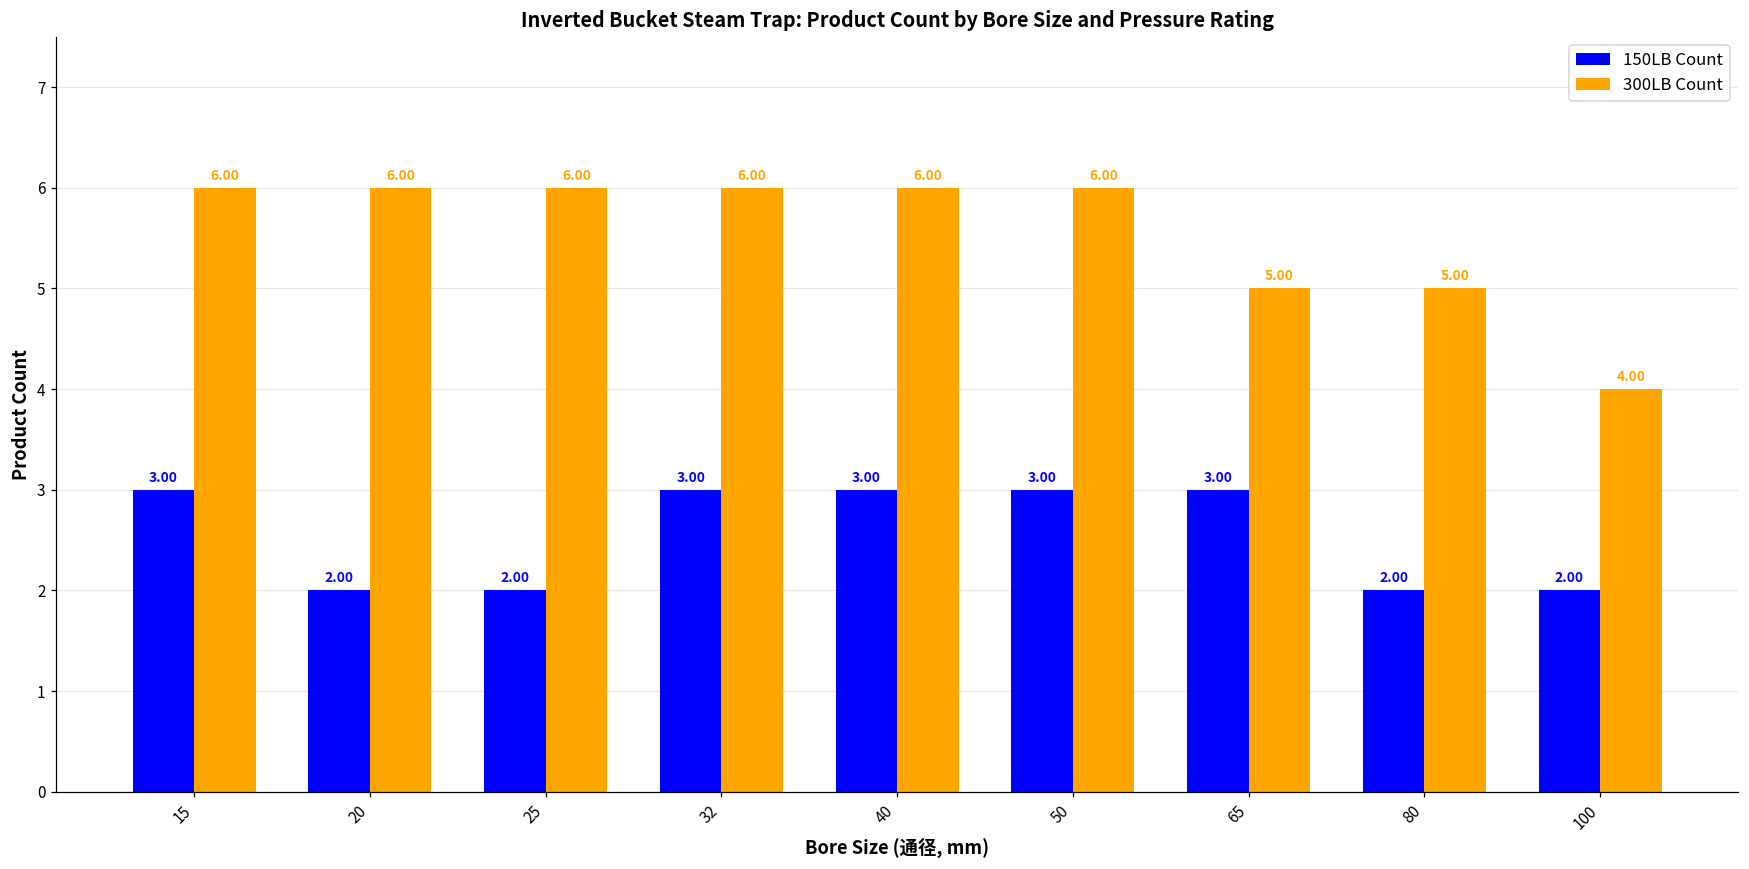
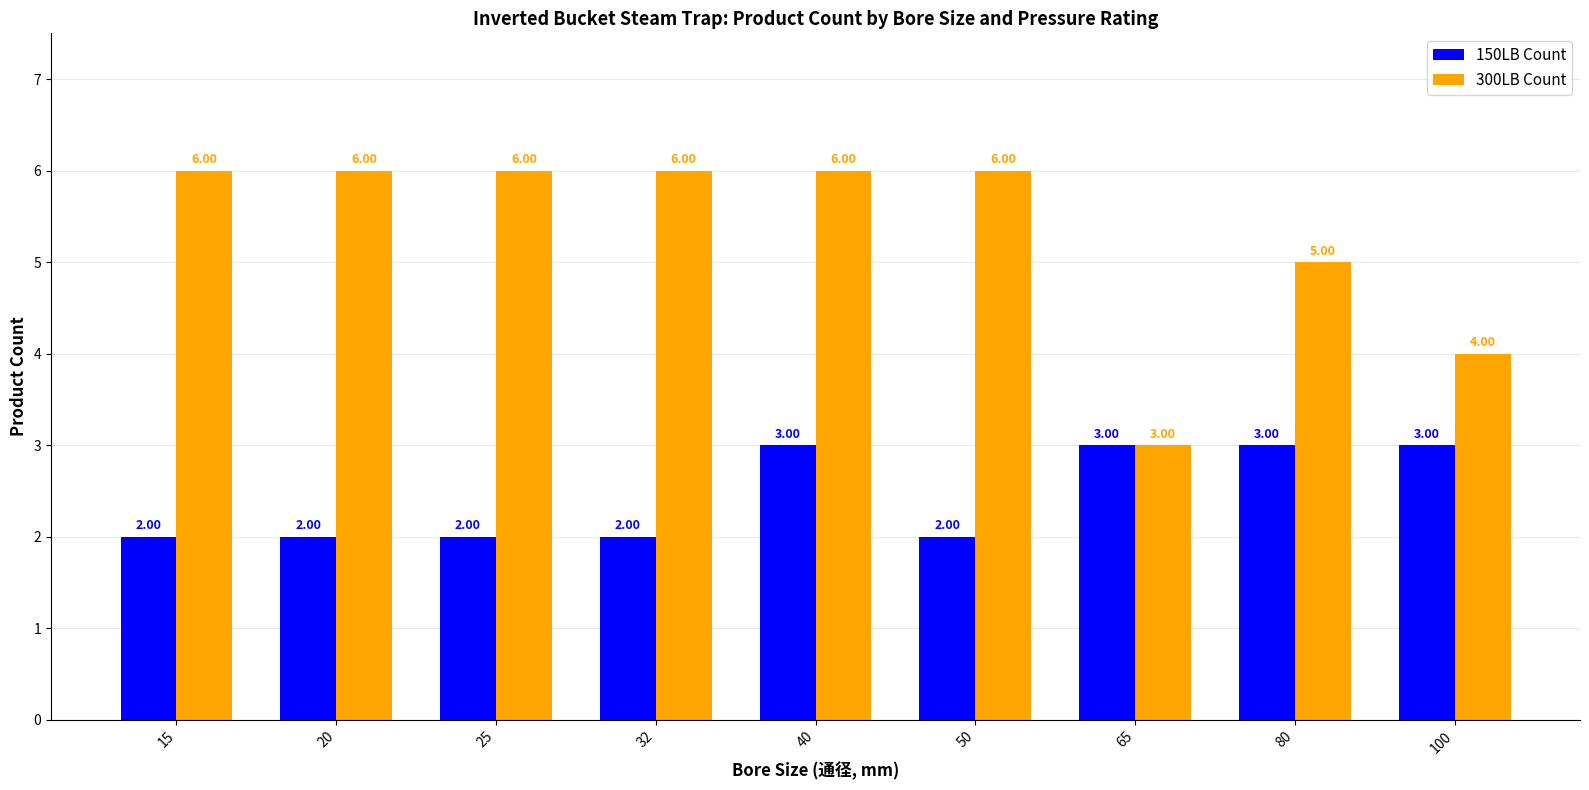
150LB Count, 15: 3.00 -> 2.00
150LB Count, 32: 3.00 -> 2.00
150LB Count, 50: 3.00 -> 2.00
300LB Count, 65: 5.00 -> 3.00
150LB Count, 80: 2.00 -> 3.00
150LB Count, 100: 2.00 -> 3.00
